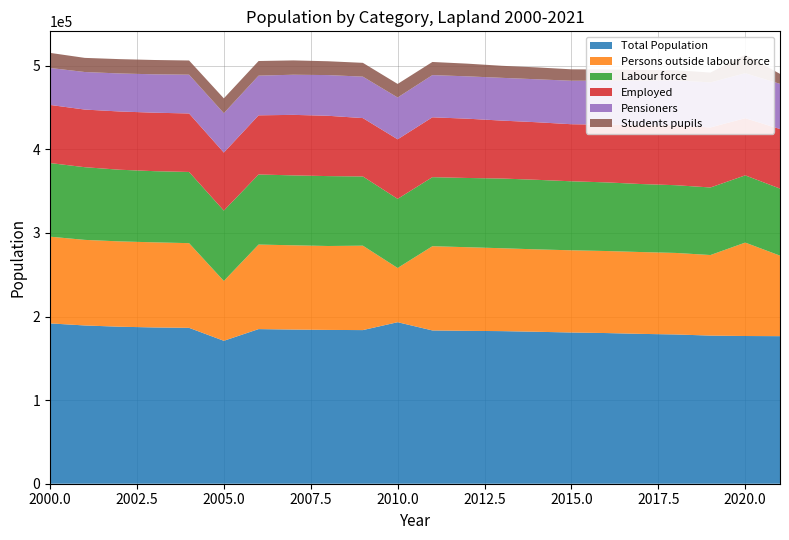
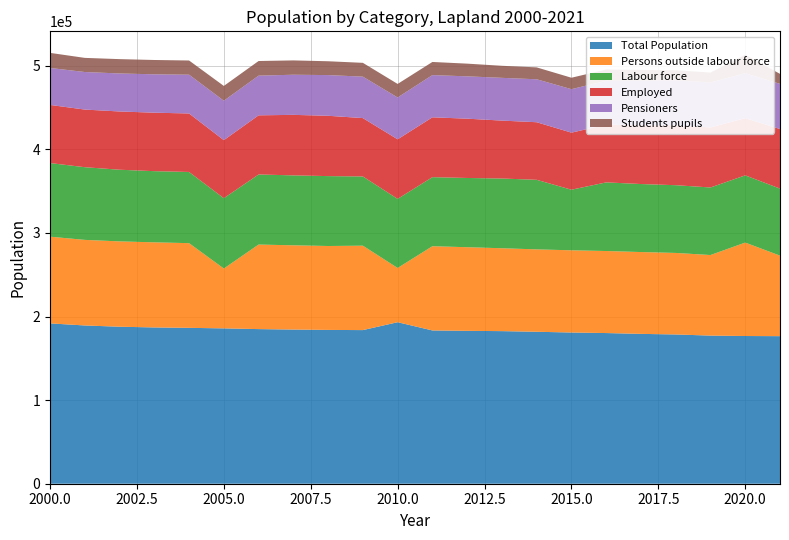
Total Population, 2005.0: 170000 -> 190000
Labour force, 2015.0: 80000 -> 70000
